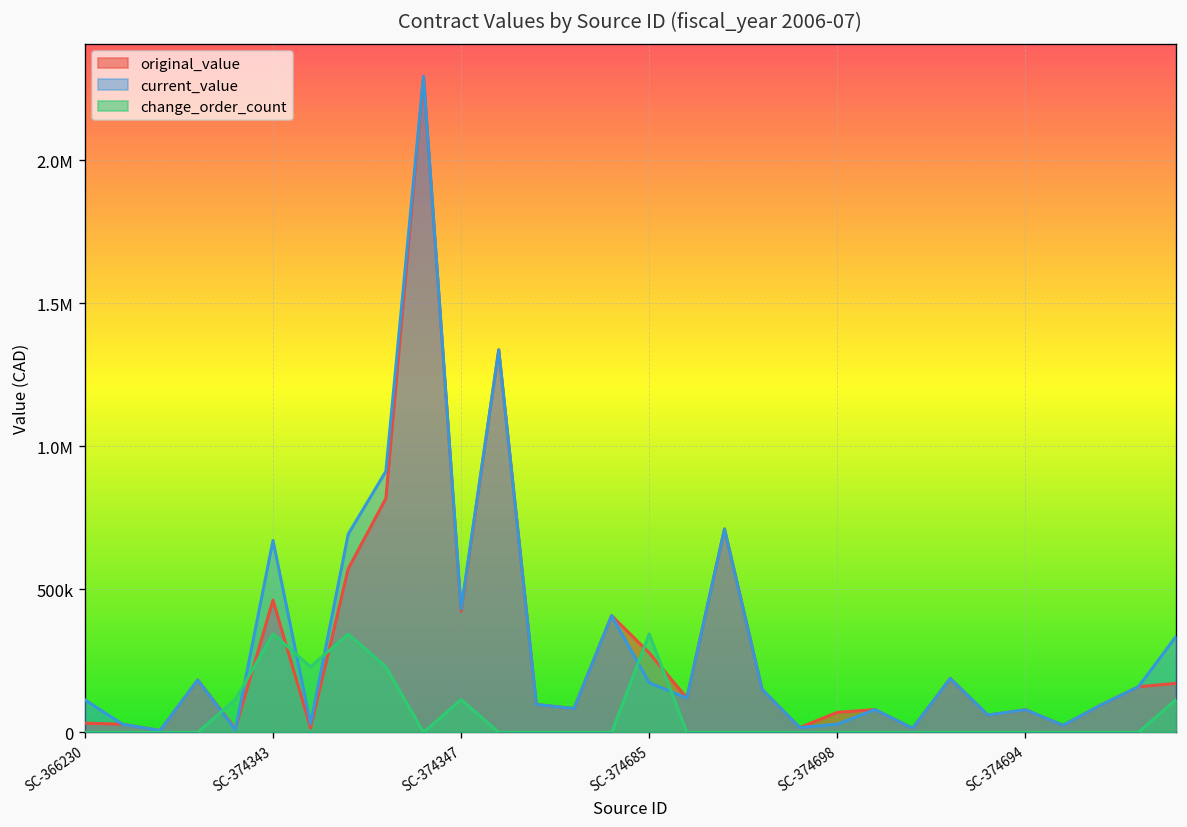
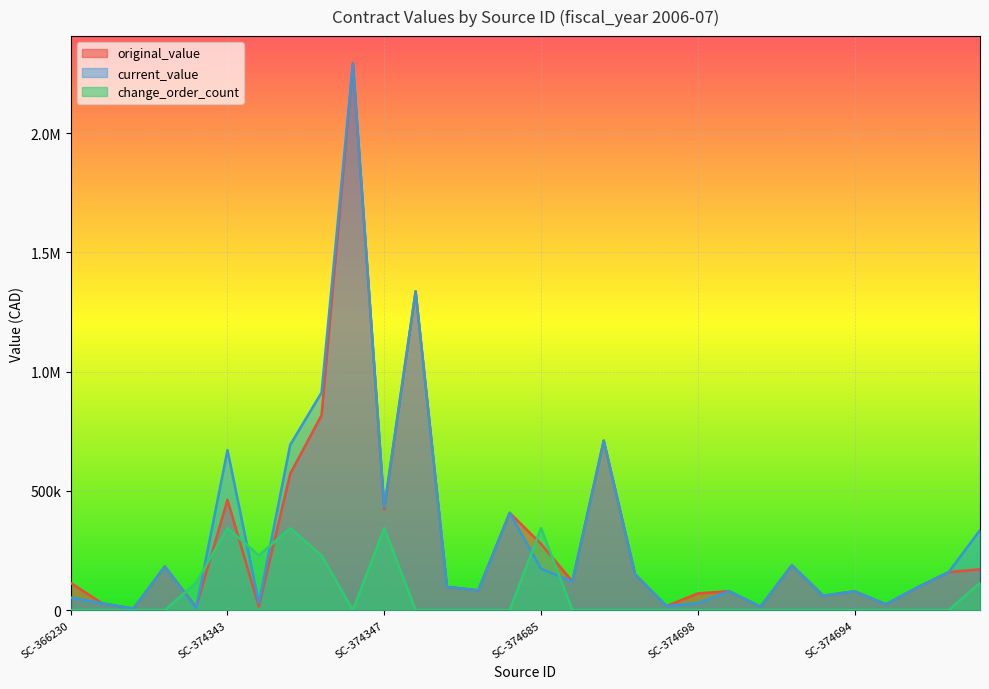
original_value, SC-366230: 30000 -> 110000
current_value, SC-366230: 110000 -> 50000
change_order_count, SC-374347: 110000 -> 340000
